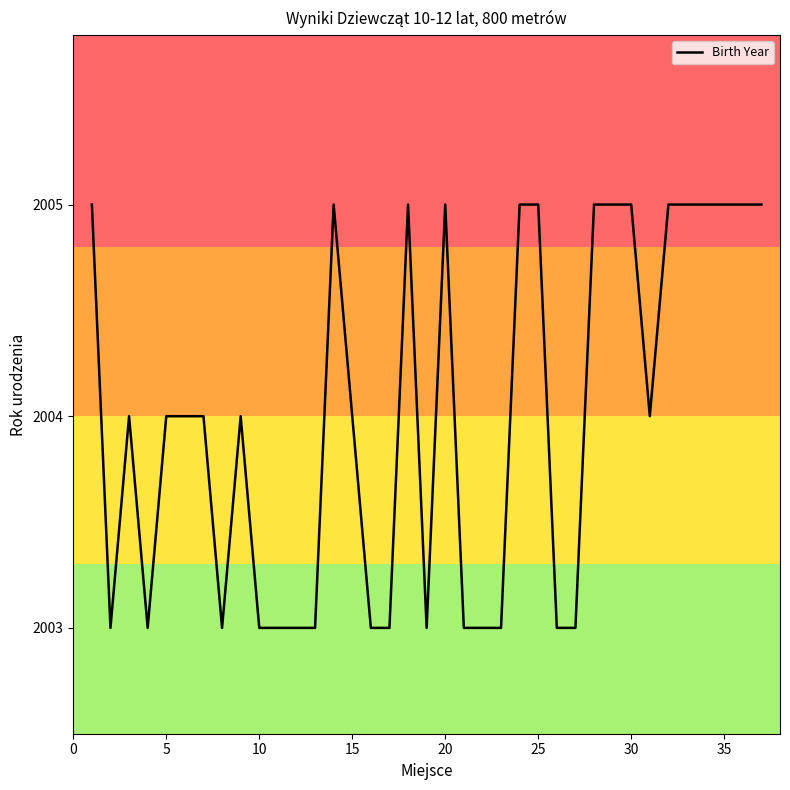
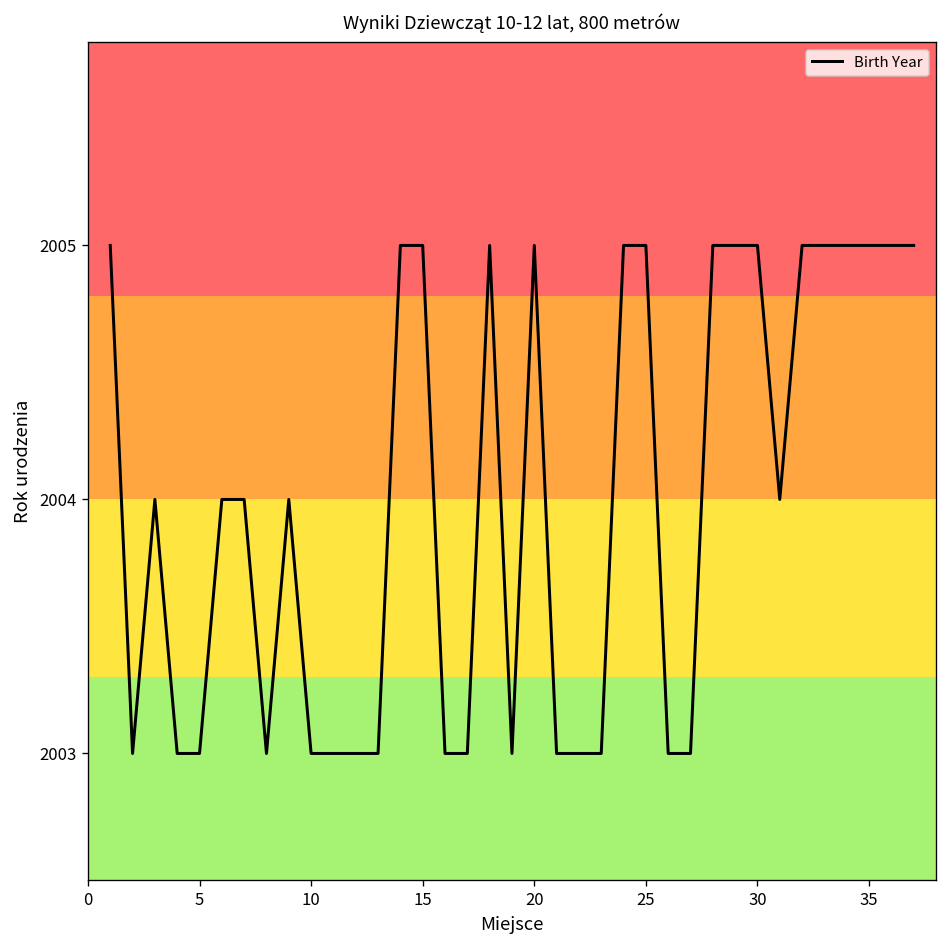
5: 2004 -> 2003
15: 2004 -> 2005
